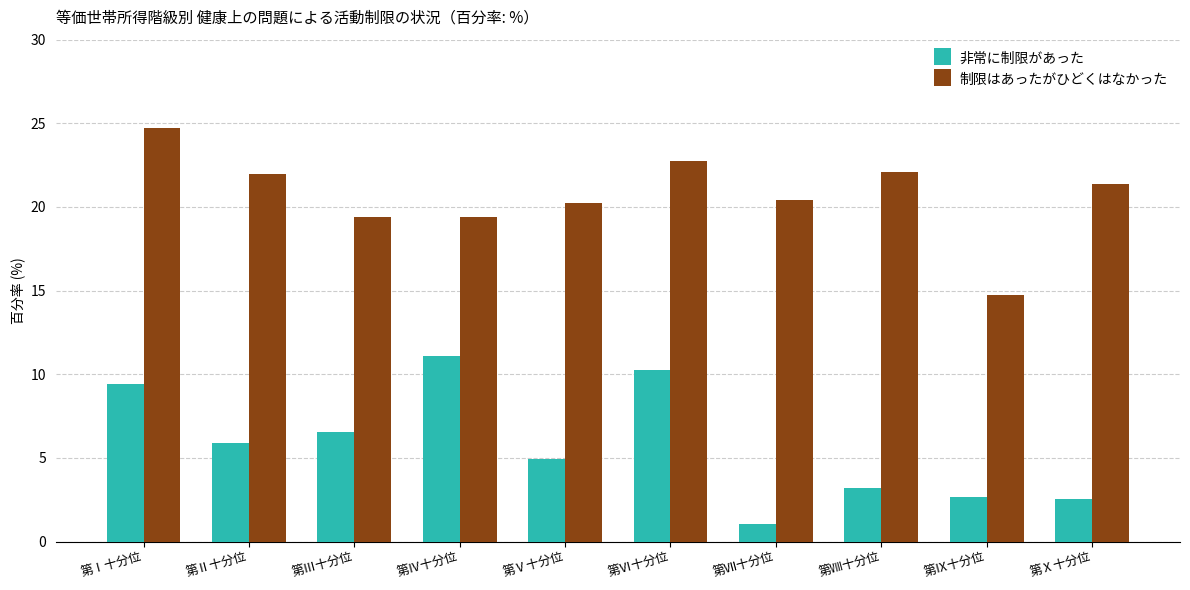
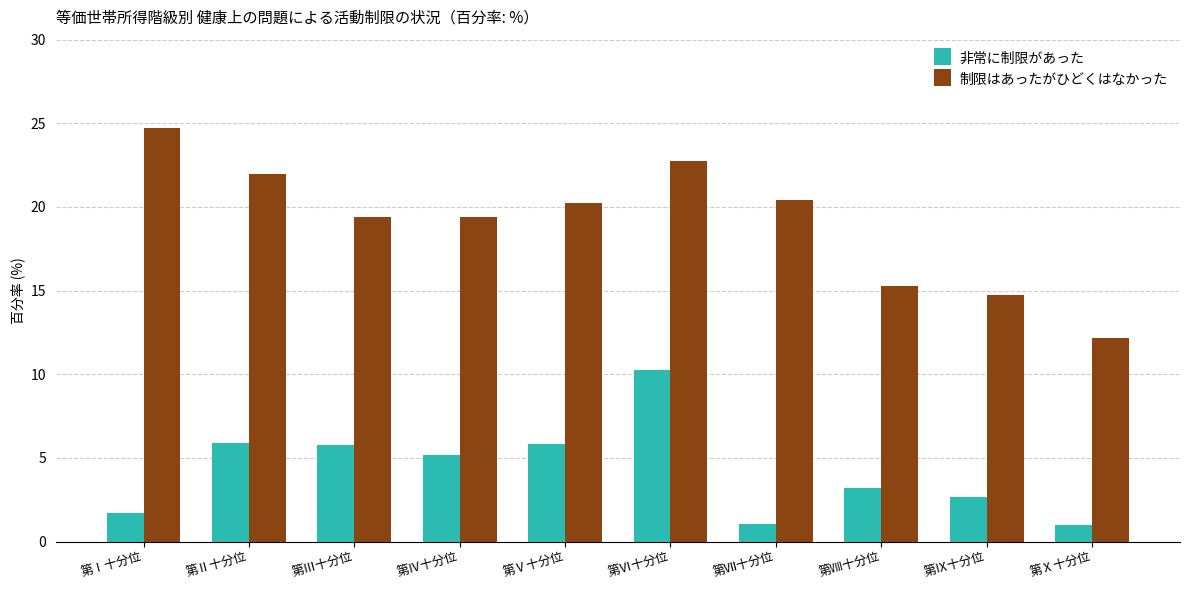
非常に制限があった, 第Ⅰ十分位: 9.4 -> 1.7
非常に制限があった, 第Ⅲ十分位: 6.5 -> 5.8
非常に制限があった, 第Ⅳ十分位: 11.1 -> 5.2
非常に制限があった, 第Ⅴ十分位: 4.9 -> 5.8
制限はあったがひどくはなかった, 第Ⅷ十分位: 22.1 -> 15.3
非常に制限があった, 第Ⅹ十分位: 2.5 -> 1.0
制限はあったがひどくはなかった, 第Ⅹ十分位: 21.4 -> 12.2
